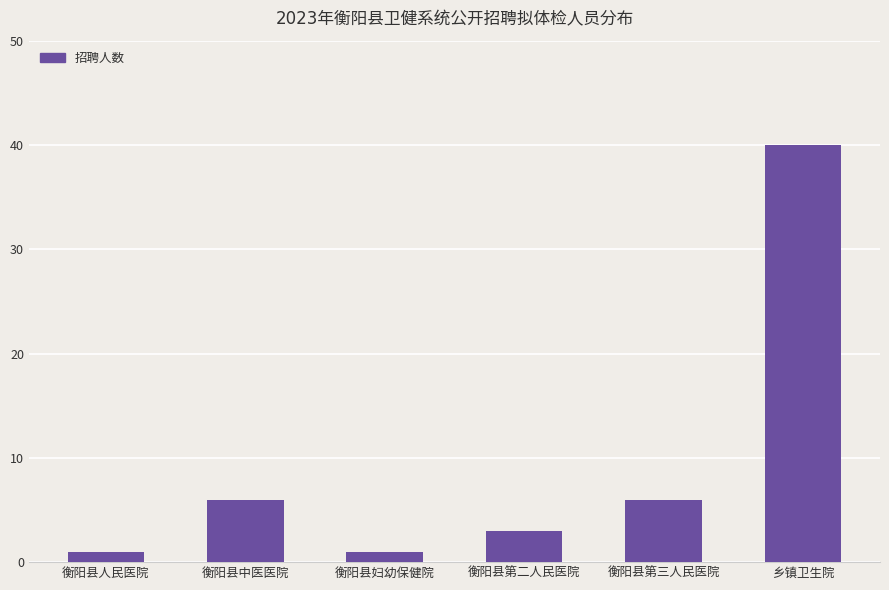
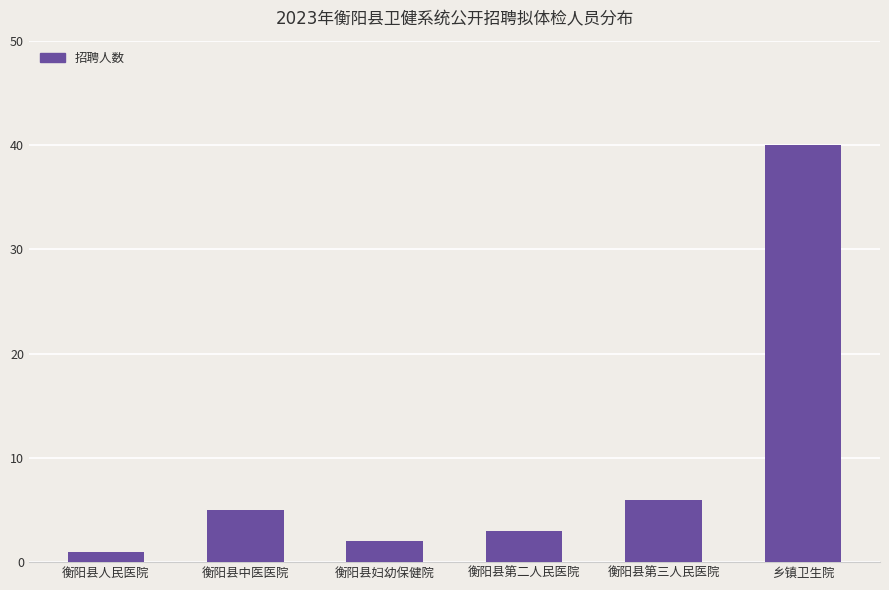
衡阳县中医医院: 6 -> 5
衡阳县妇幼保健院: 1 -> 2
